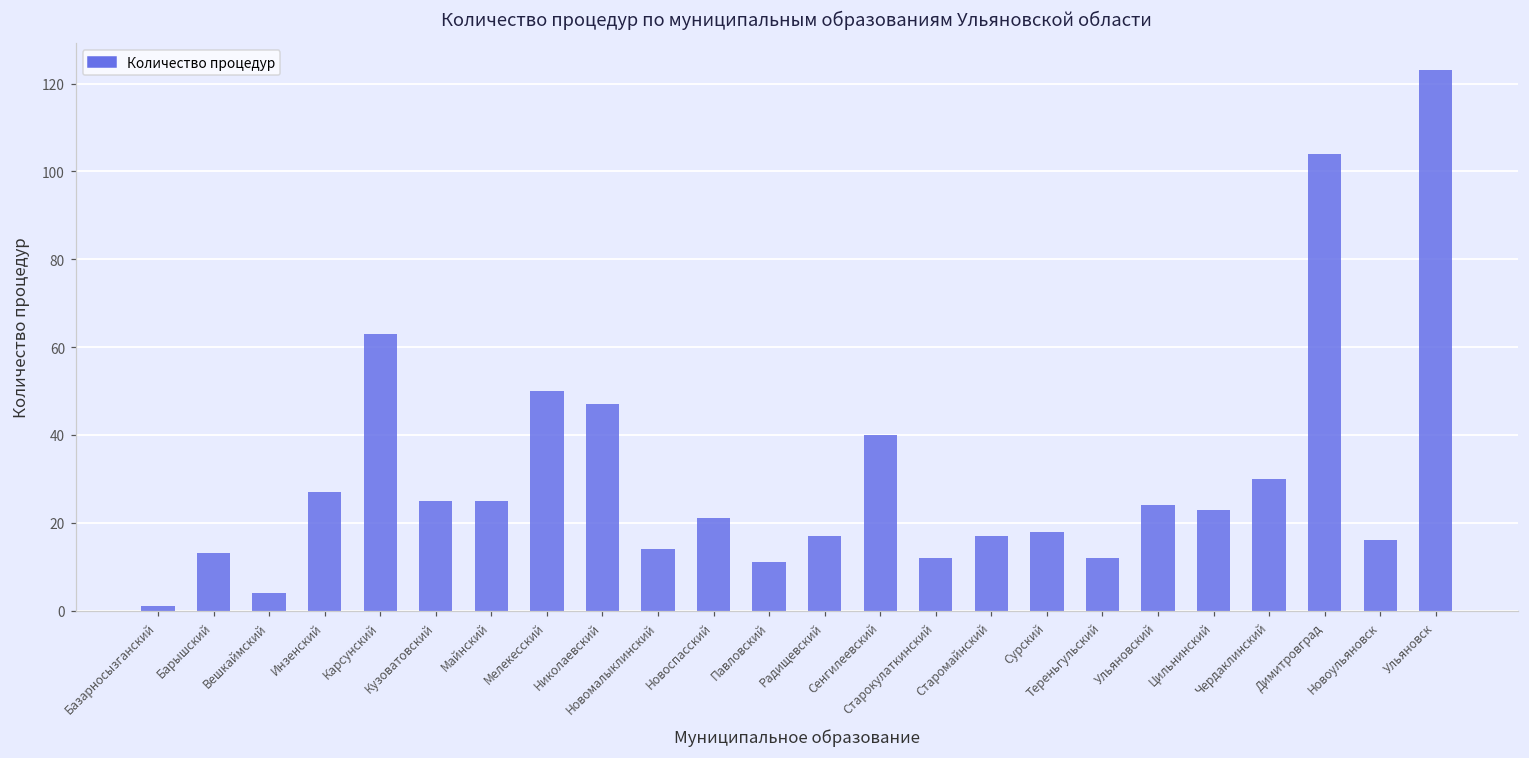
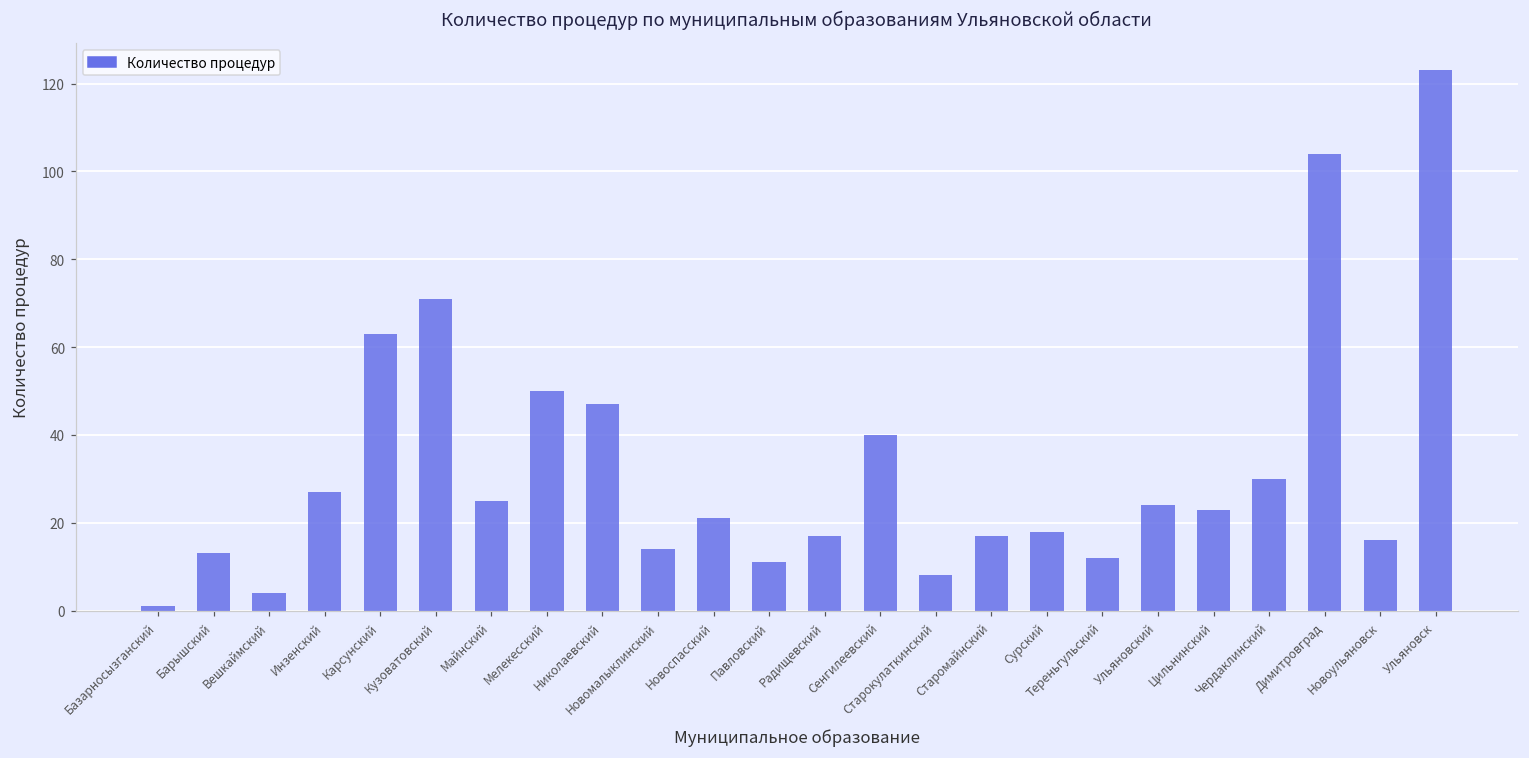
Кузоватовский: 25 -> 71
Старокулаткинский: 12 -> 8
